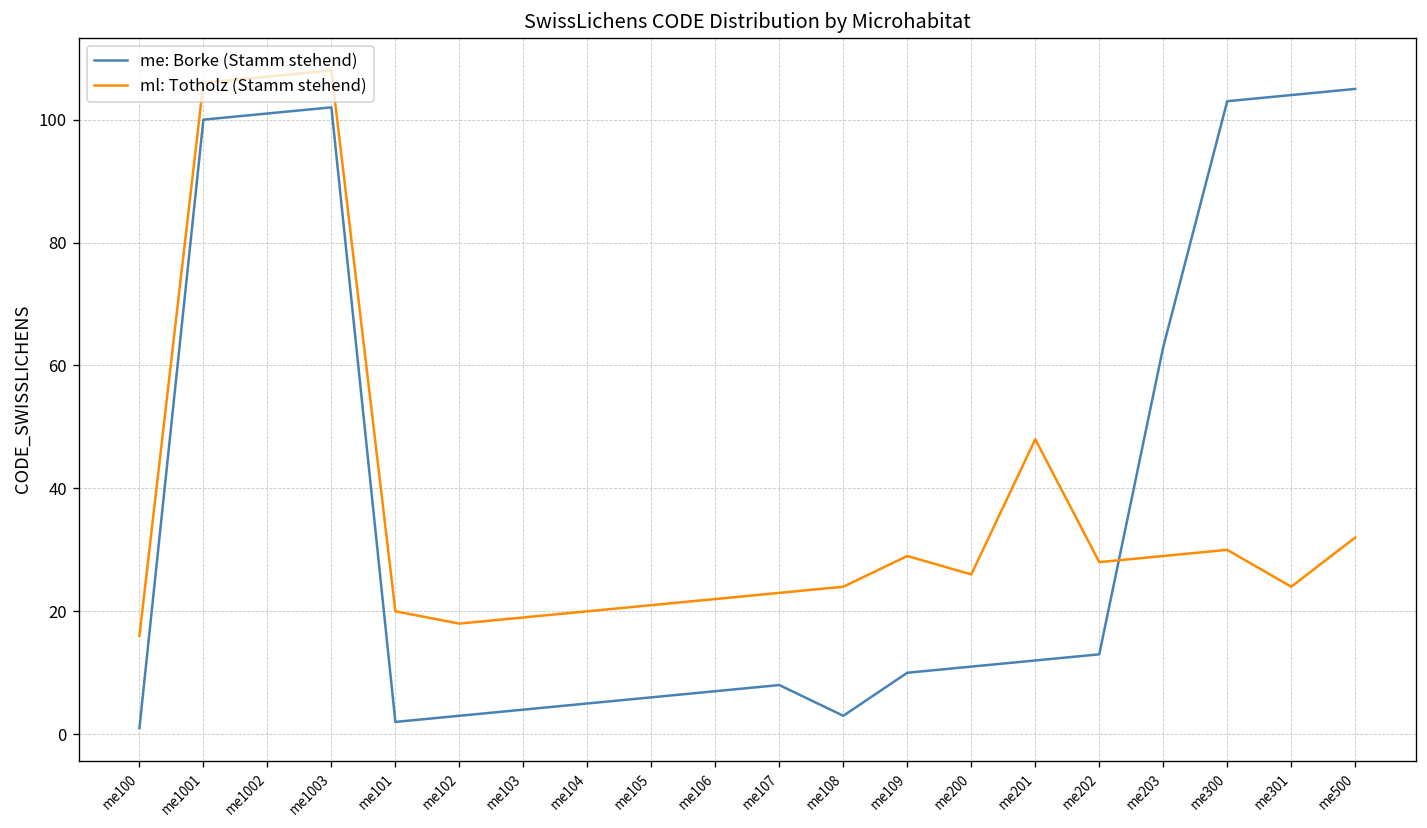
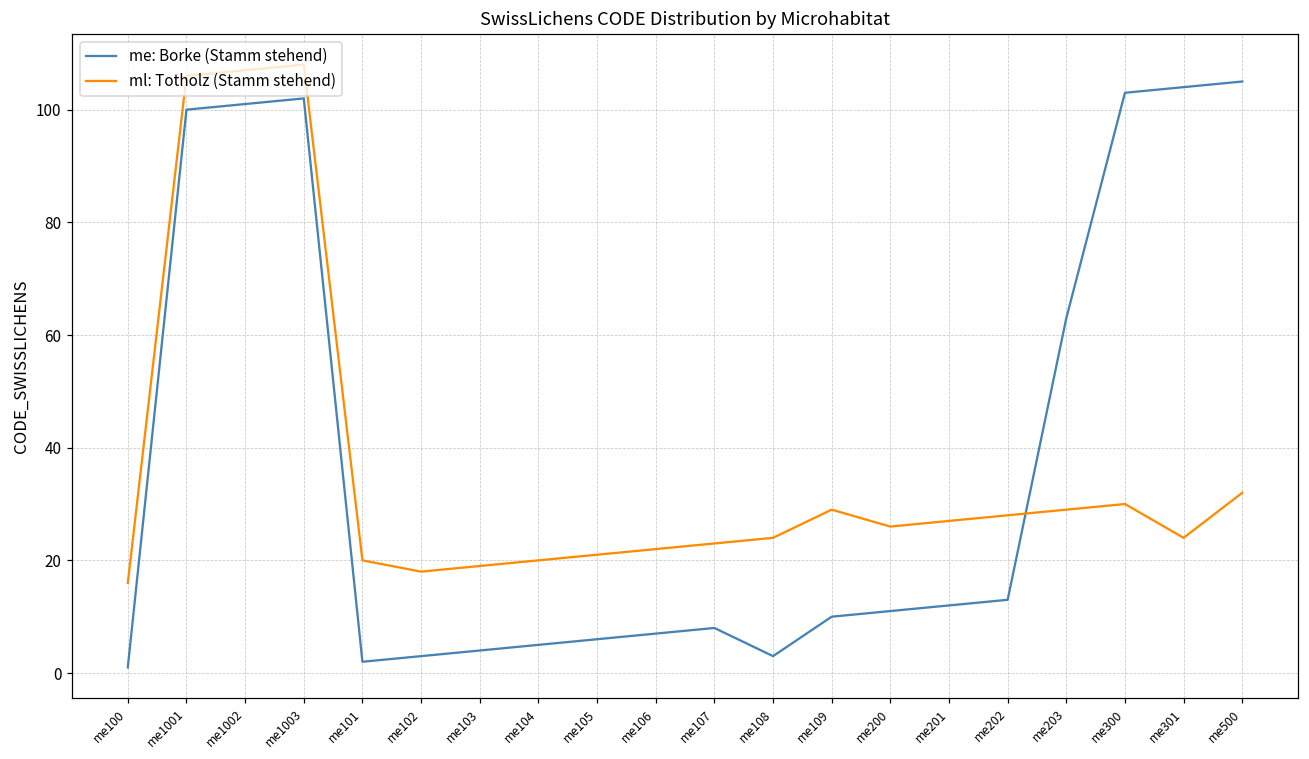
ml: Totholz (Stamm stehend), me201: 48 -> 27
